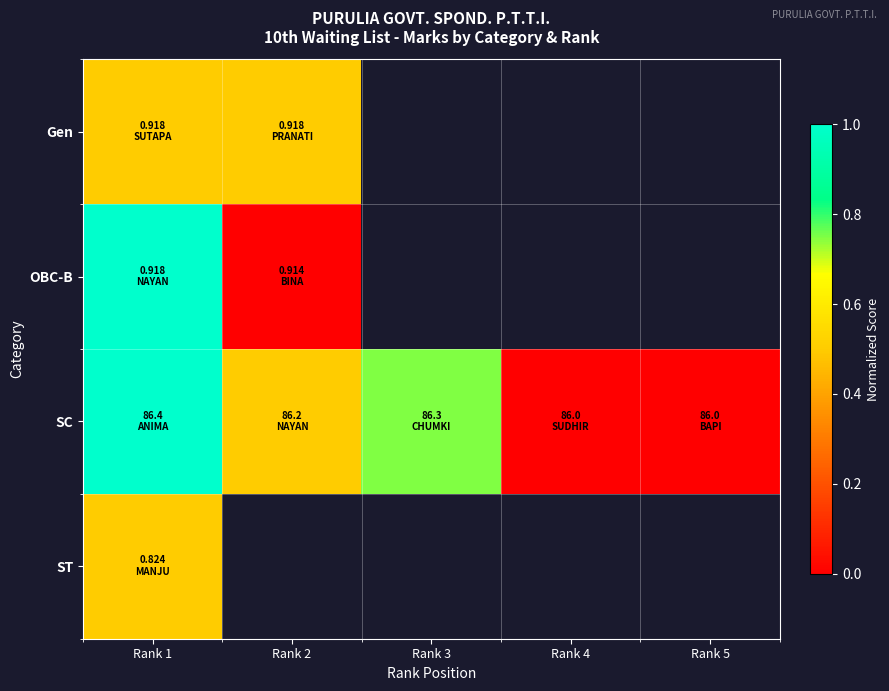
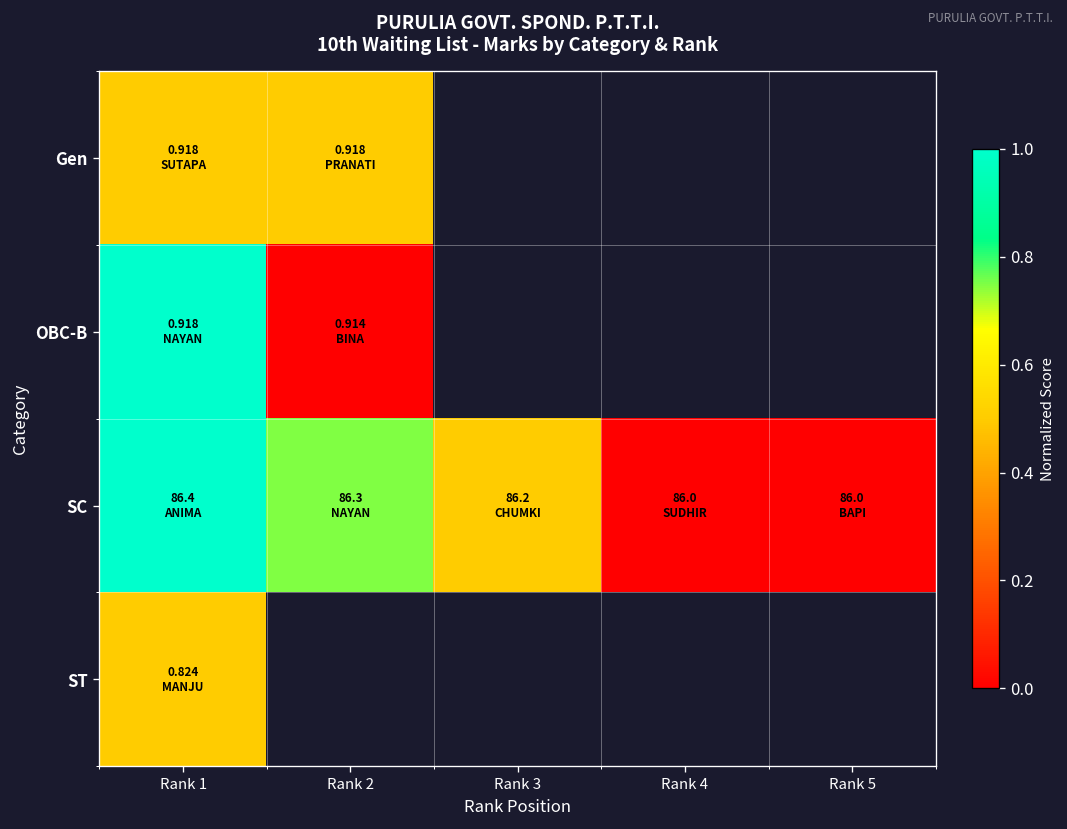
SC, Rank 2: 86.2 -> 86.3
SC, Rank 3: 86.3 -> 86.2
